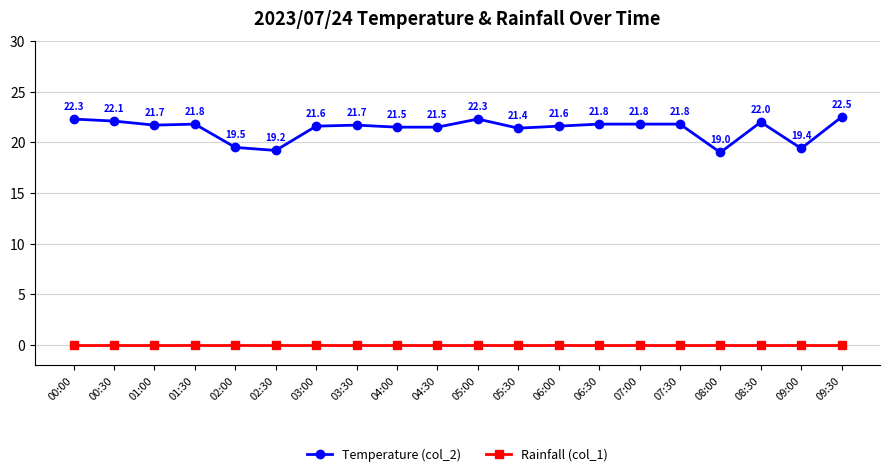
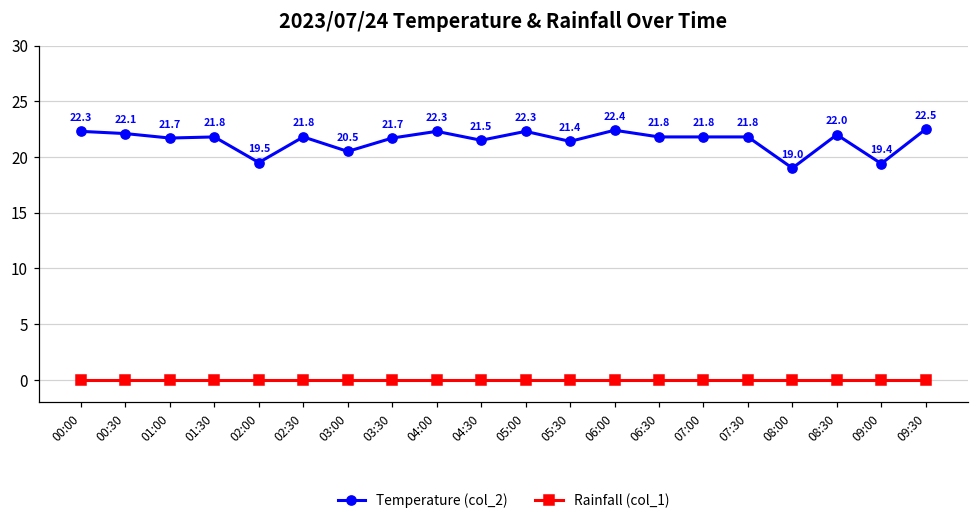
Temperature (col_2), 02:30: 19.2 -> 21.8
Temperature (col_2), 03:00: 21.6 -> 20.5
Temperature (col_2), 04:00: 21.5 -> 22.3
Temperature (col_2), 06:00: 21.6 -> 22.4
